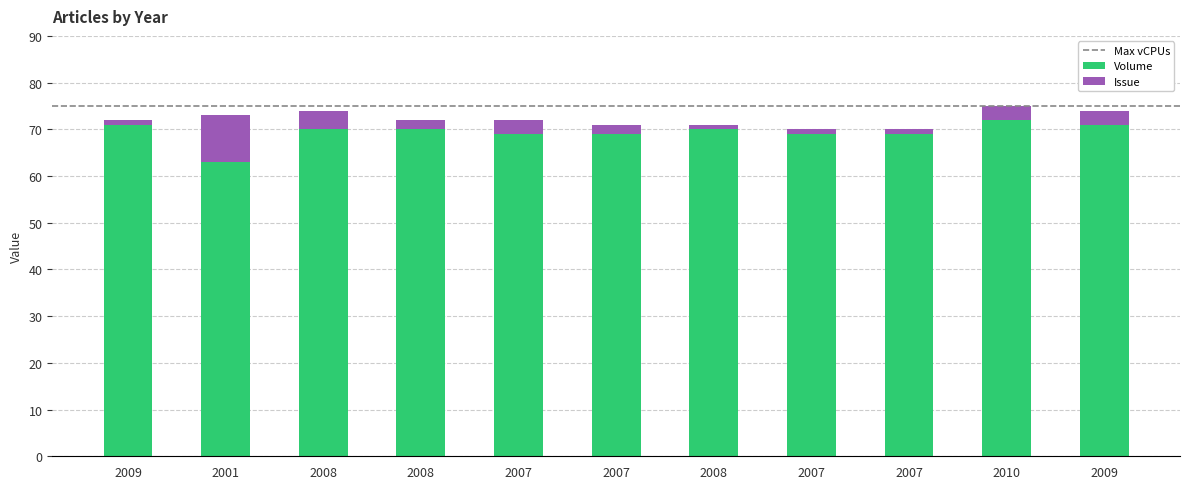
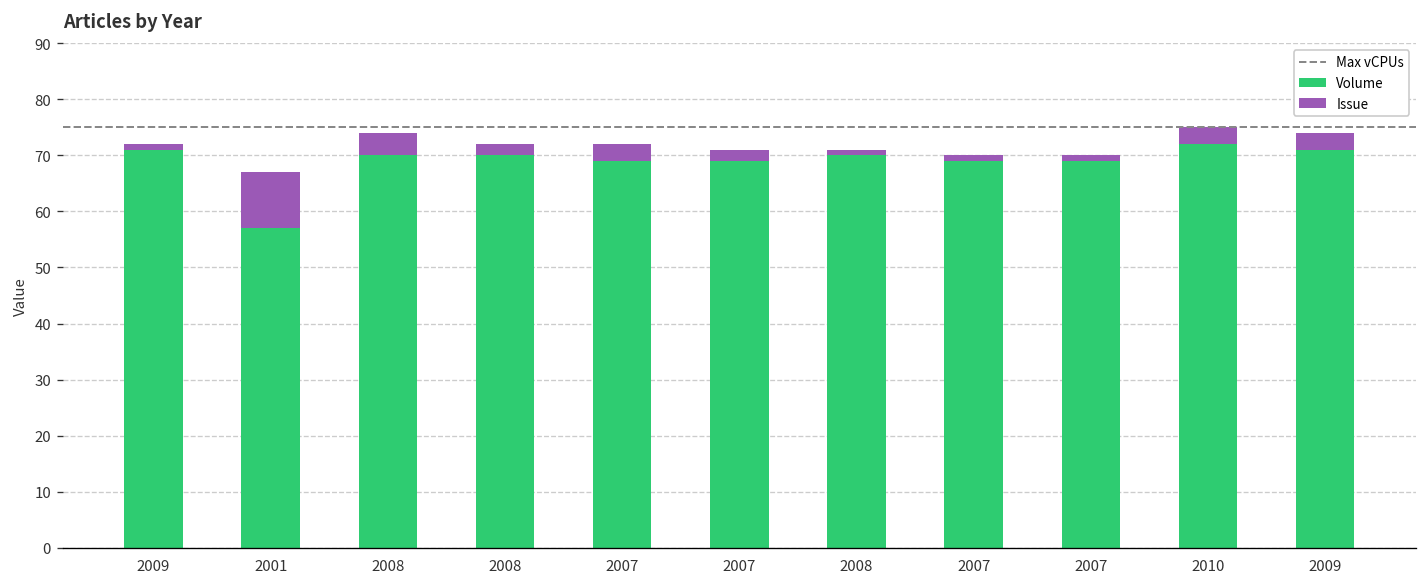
Volume, 2001: 63 -> 57
